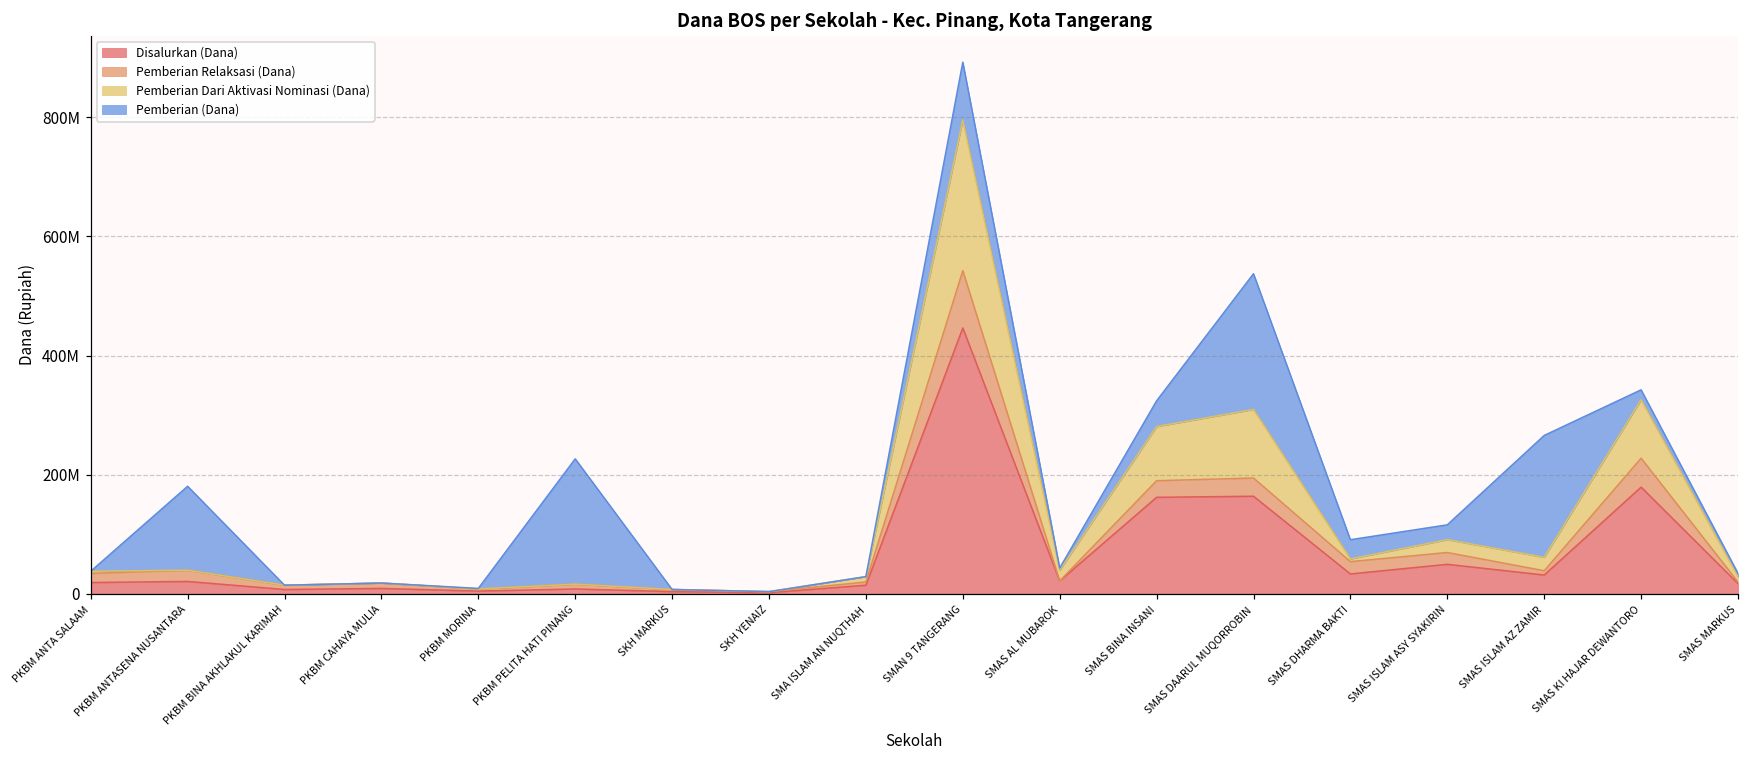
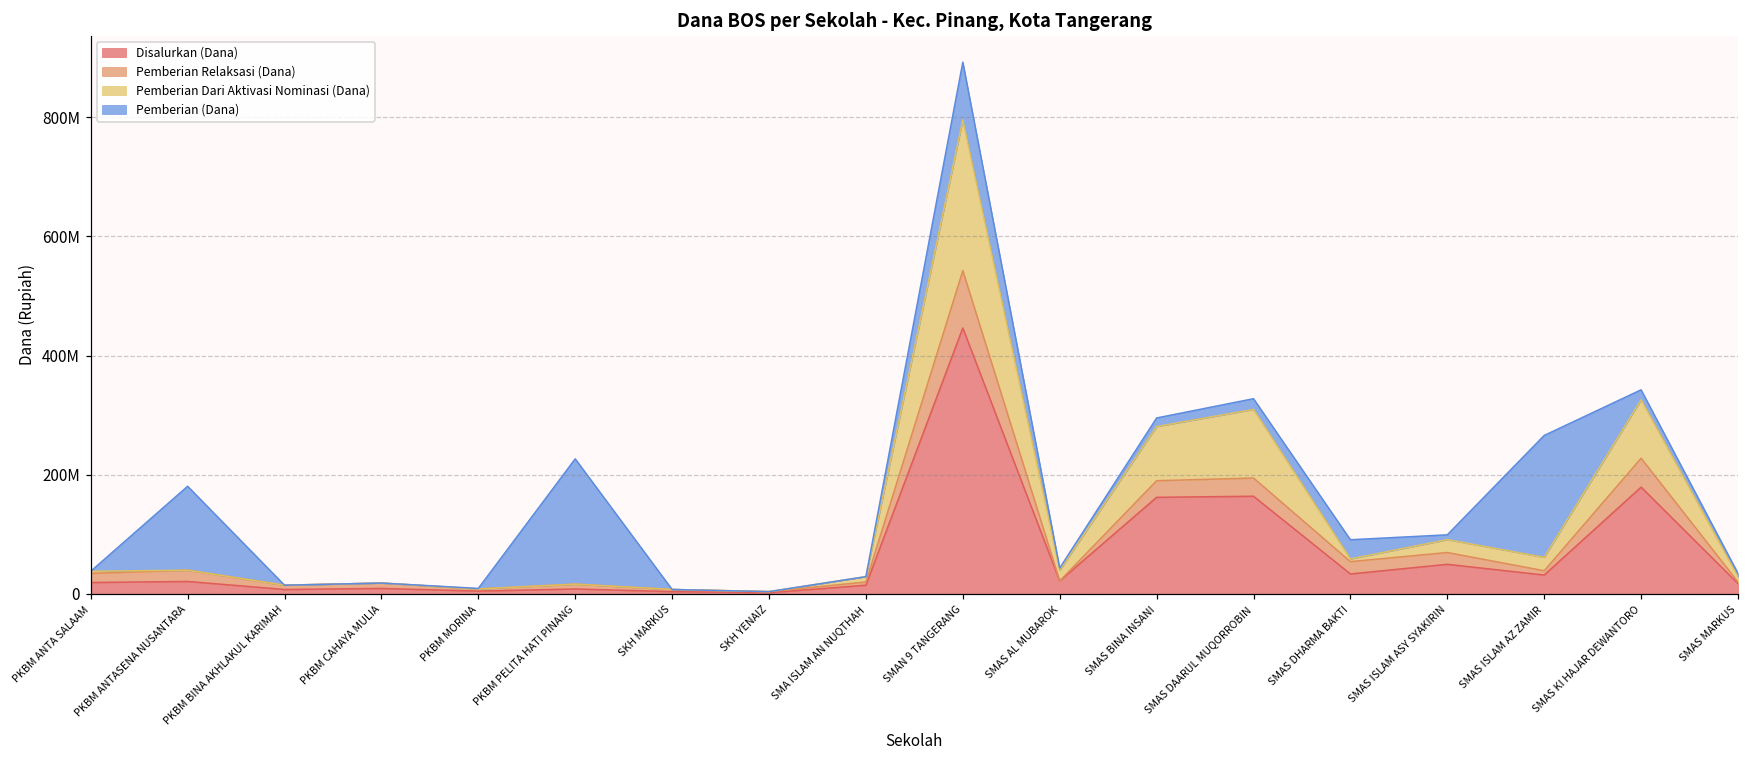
Pemberian (Dana), SMAS BINA INSANI: 40000000 -> 10000000
Pemberian (Dana), SMAS DAARUL MUQORROBIN: 230000000 -> 20000000
Pemberian (Dana), SMAS ISLAM ASY SYAKIRIN: 20000000 -> 10000000
